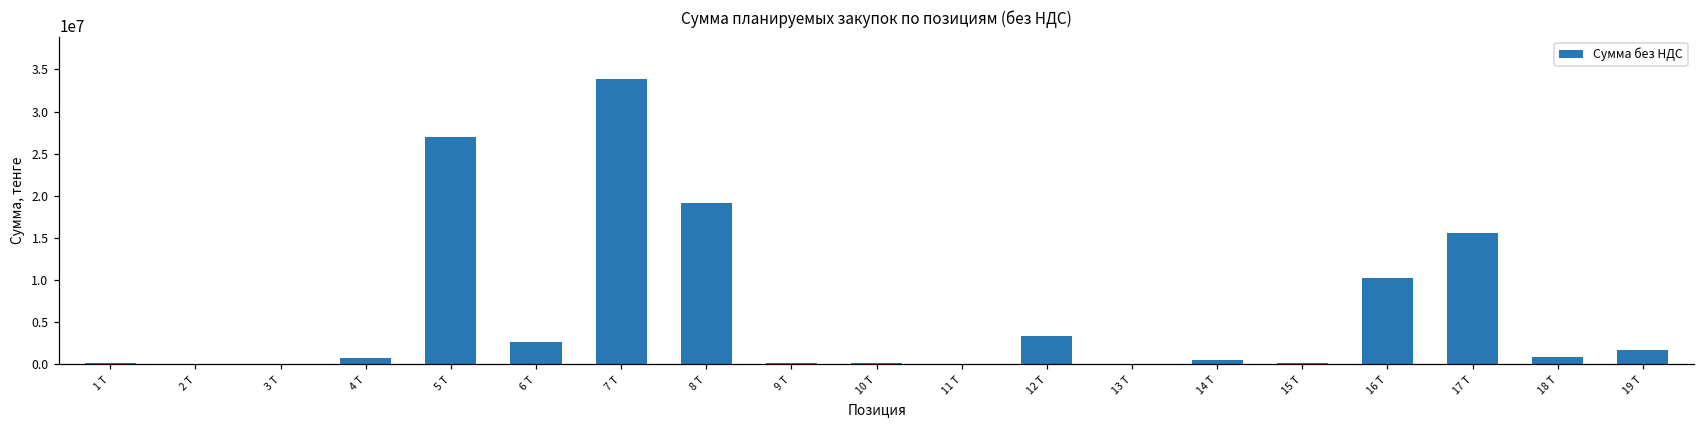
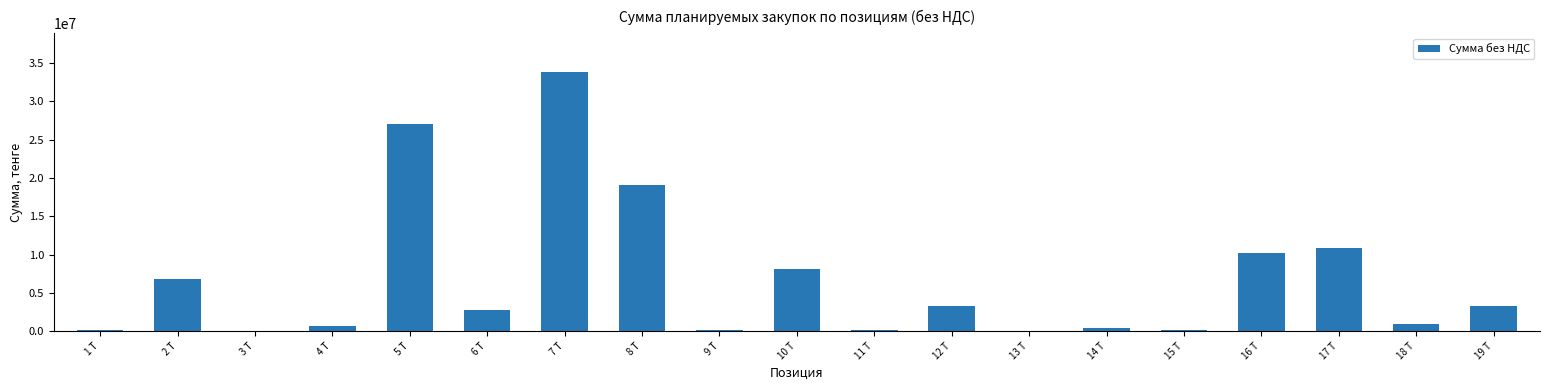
2 Т: 0 -> 7000000
10 Т: 0 -> 8000000
17 Т: 16000000 -> 11000000
19 Т: 2000000 -> 3000000
